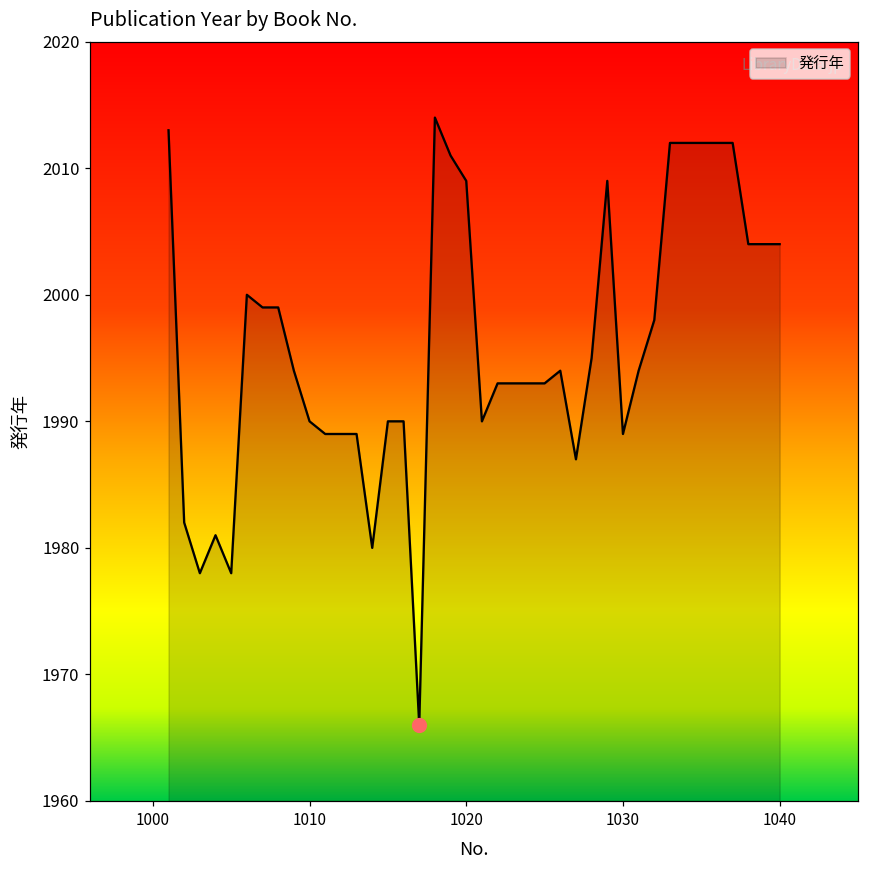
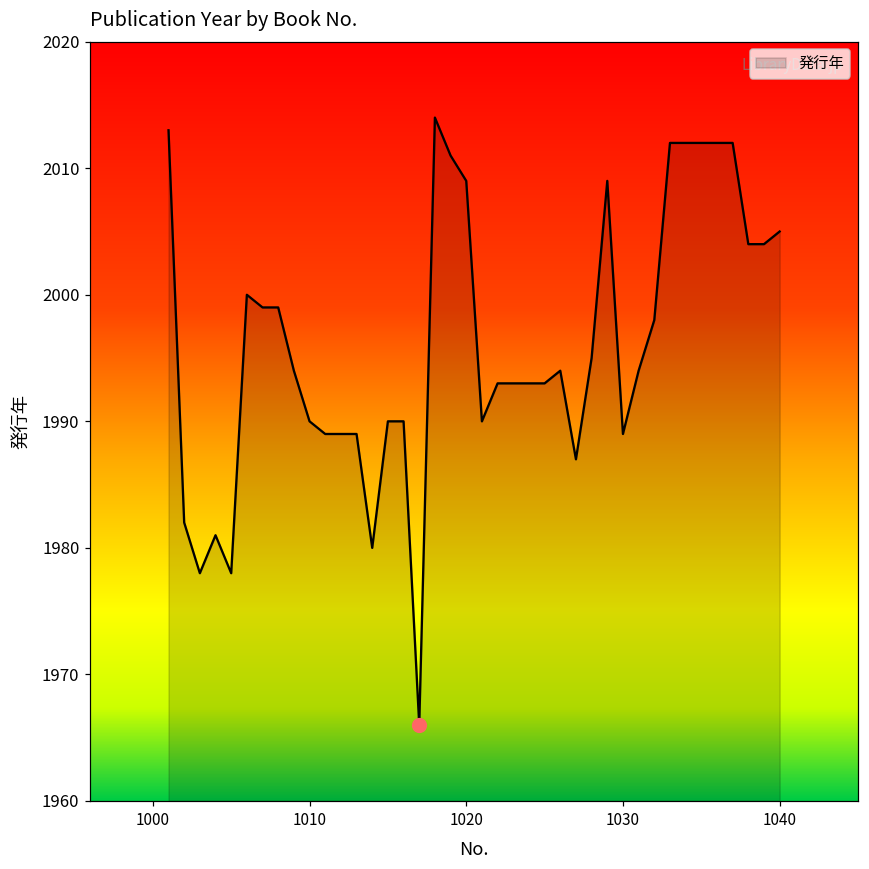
発行年, 1040: 2004 -> 2005
